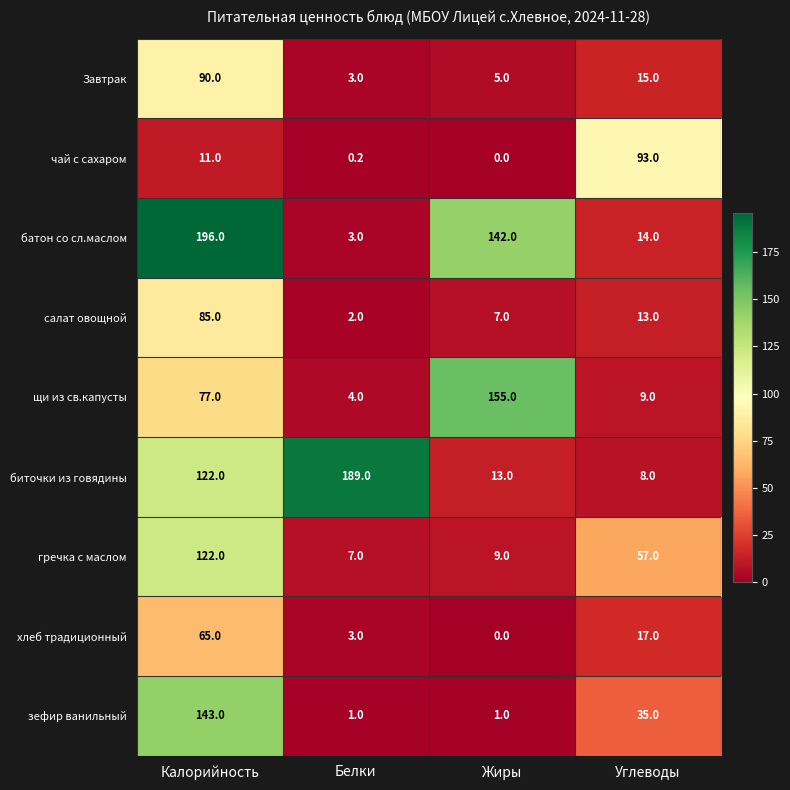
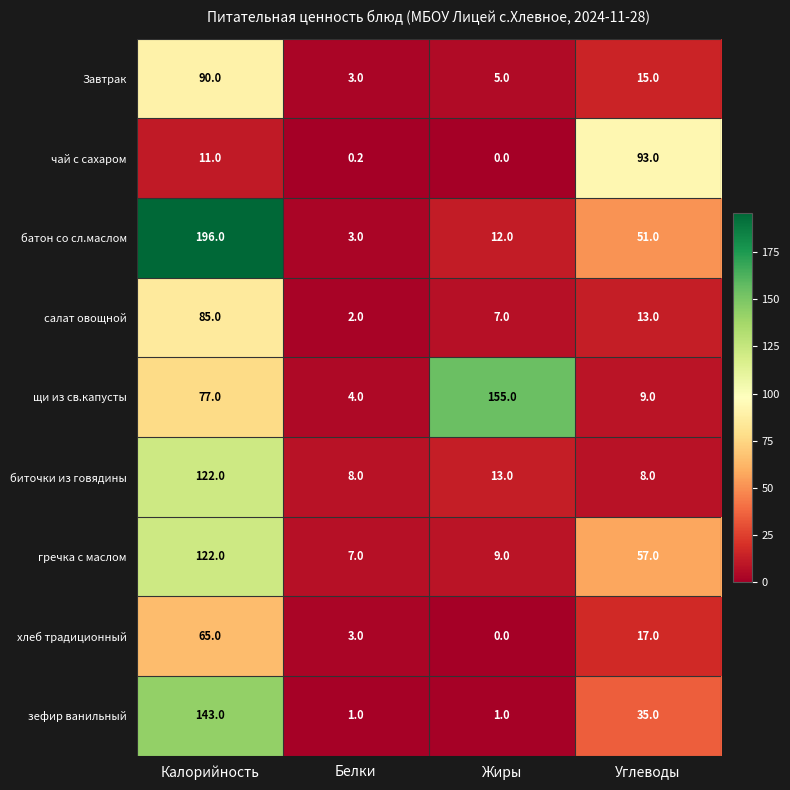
батон со сл.маслом, Жиры: 142.0 -> 12.0
батон со сл.маслом, Углеводы: 14.0 -> 51.0
биточки из говядины, Белки: 189.0 -> 8.0
